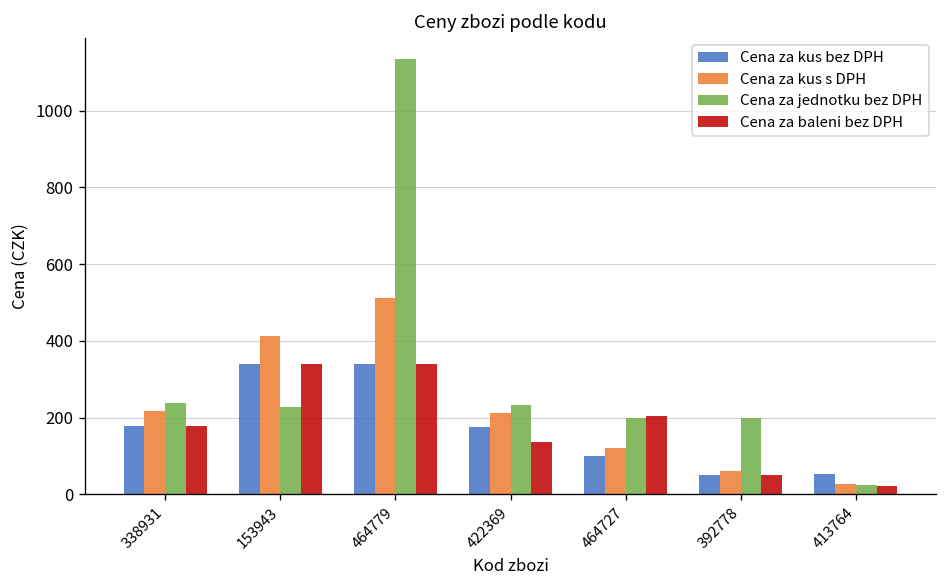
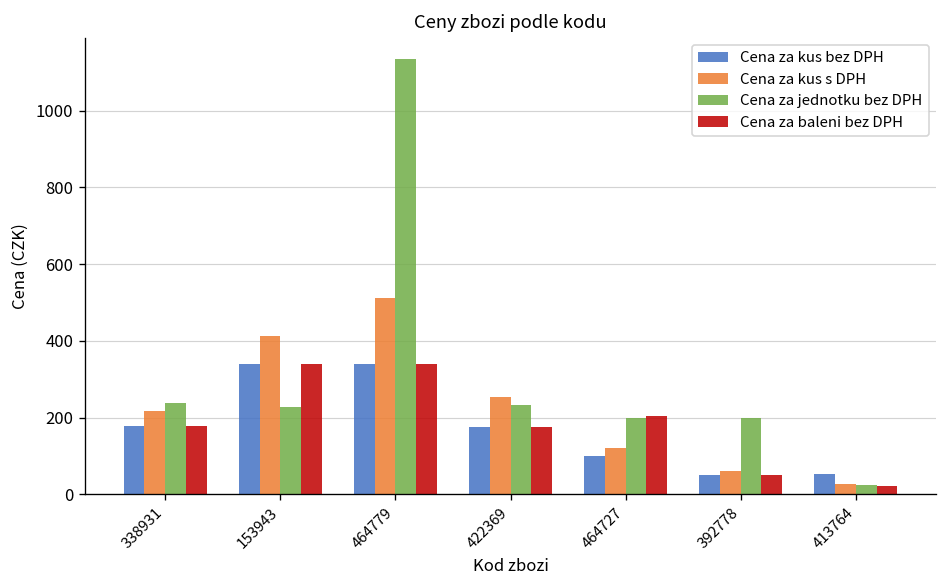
Cena za kus s DPH, 422369: 210 -> 250
Cena za baleni bez DPH, 422369: 140 -> 180
